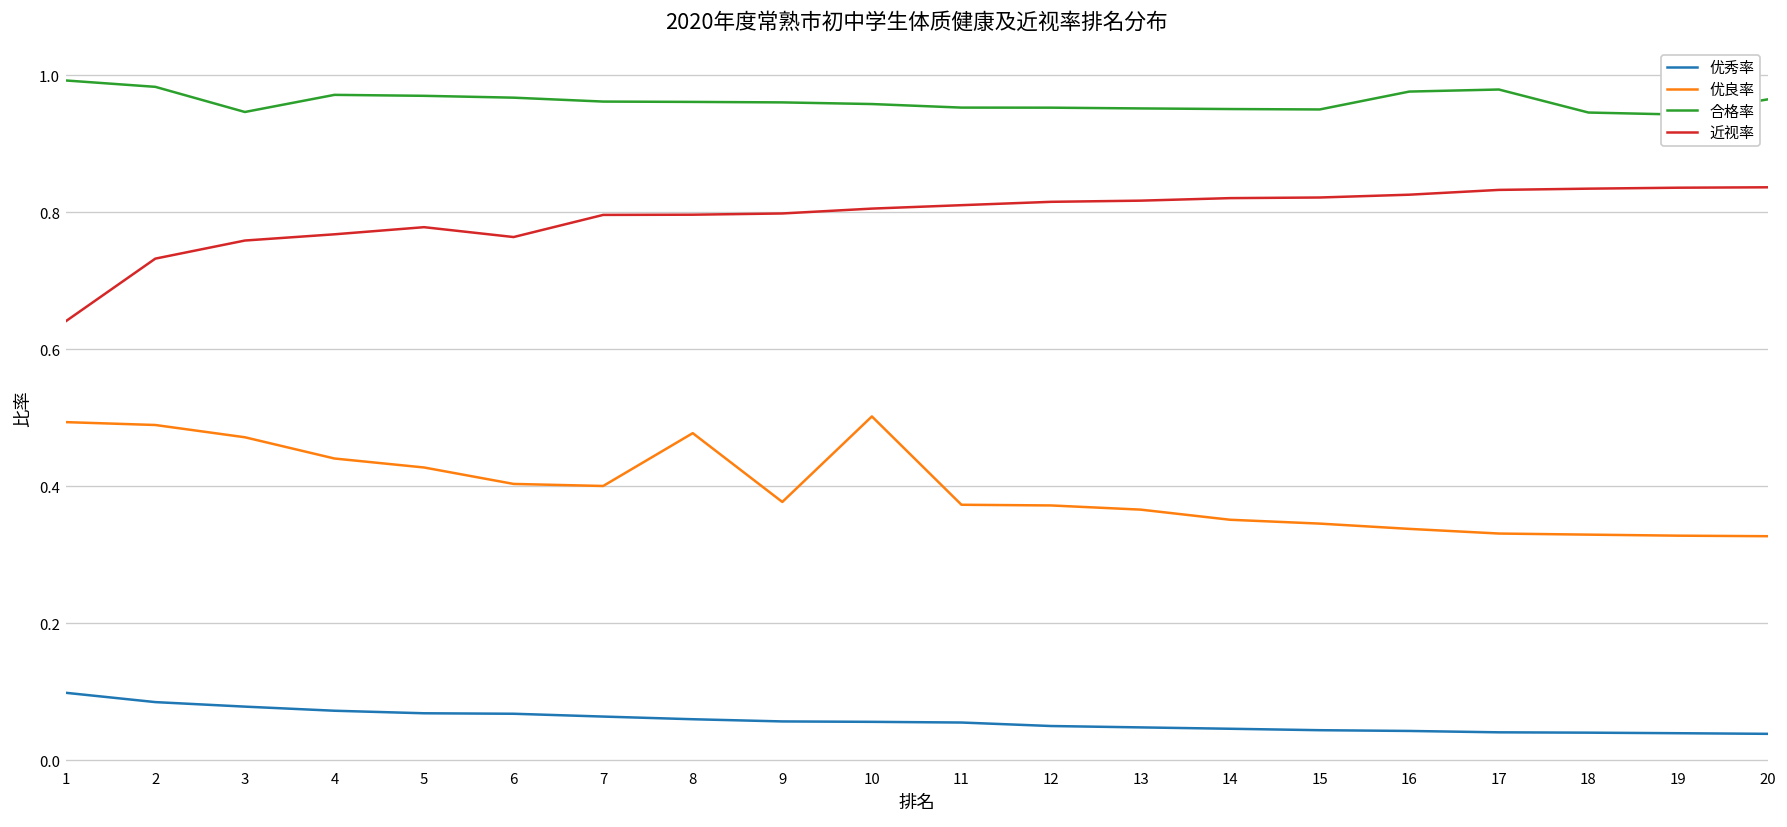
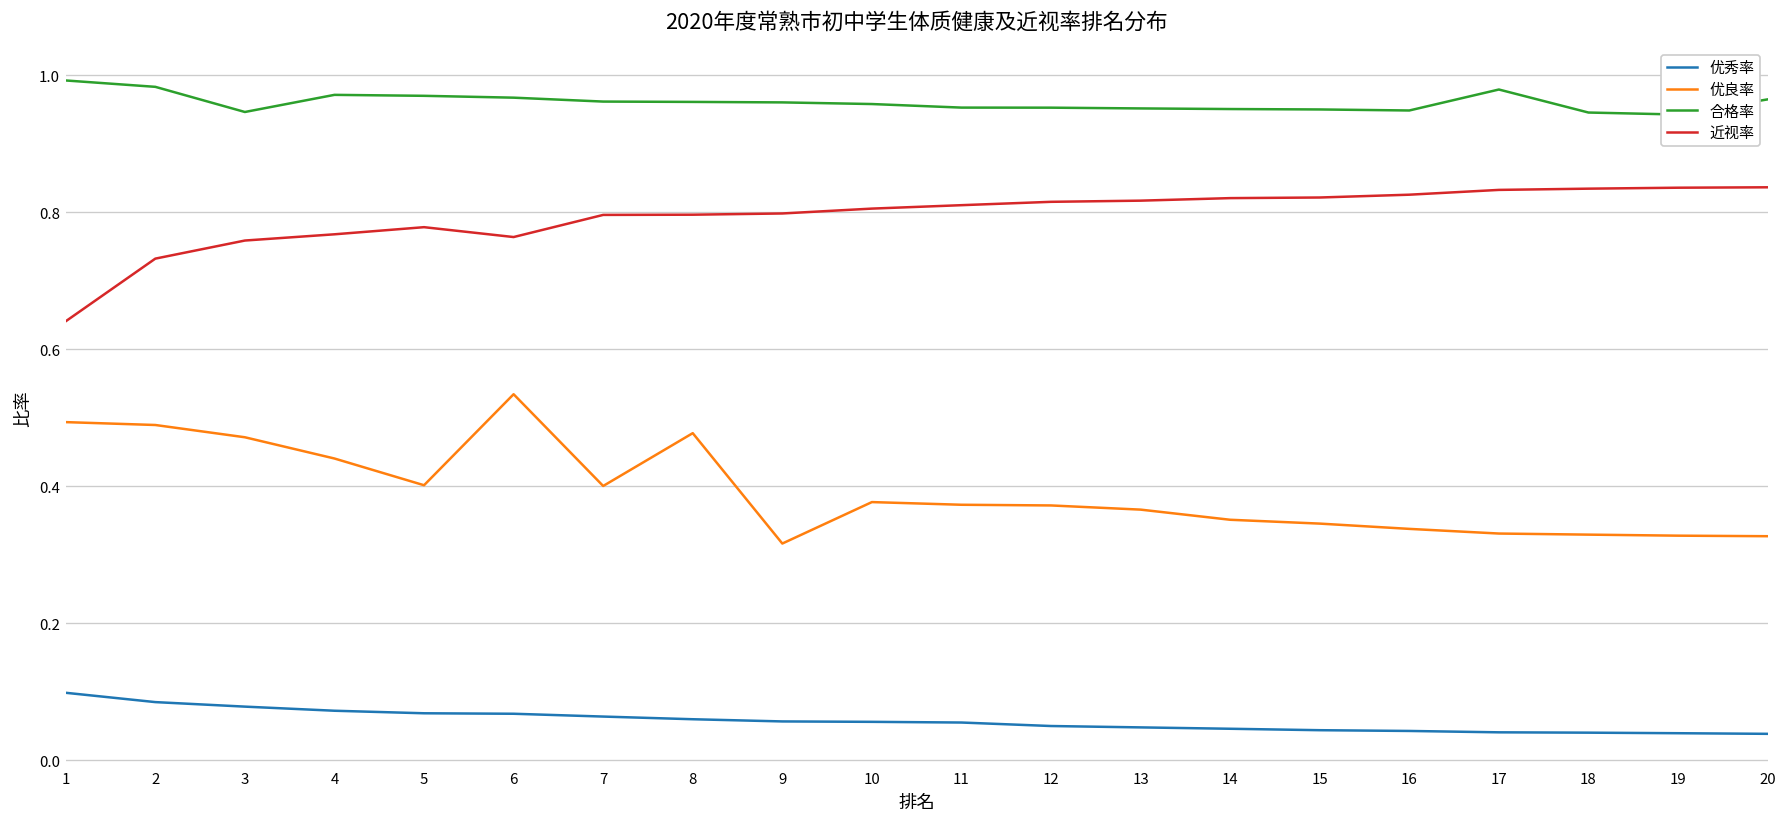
优良率, 5: 0.43 -> 0.40
优良率, 6: 0.40 -> 0.53
优良率, 9: 0.38 -> 0.32
优良率, 10: 0.50 -> 0.38
合格率, 16: 0.98 -> 0.95
